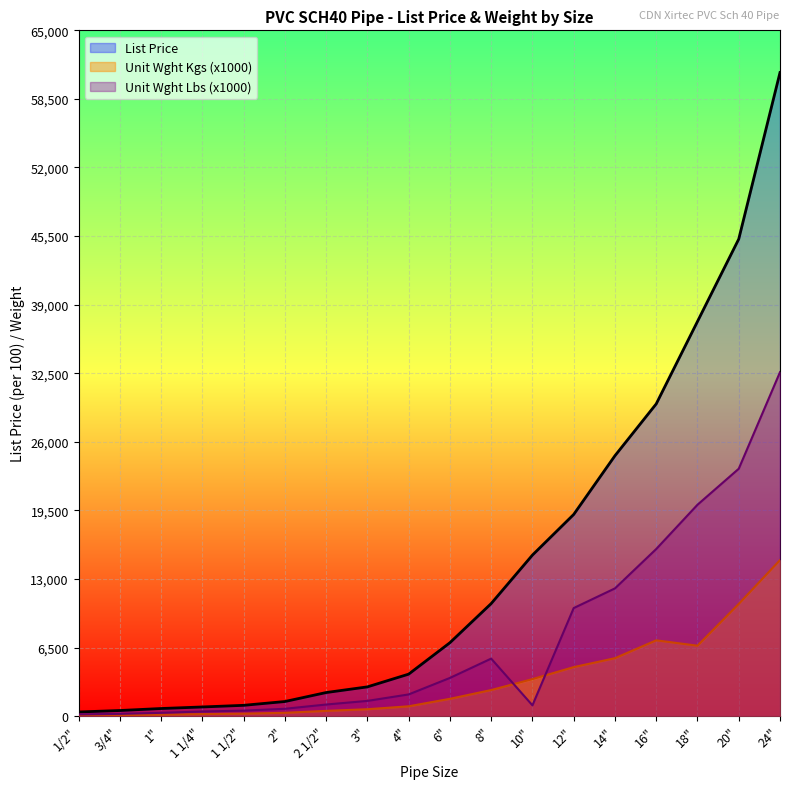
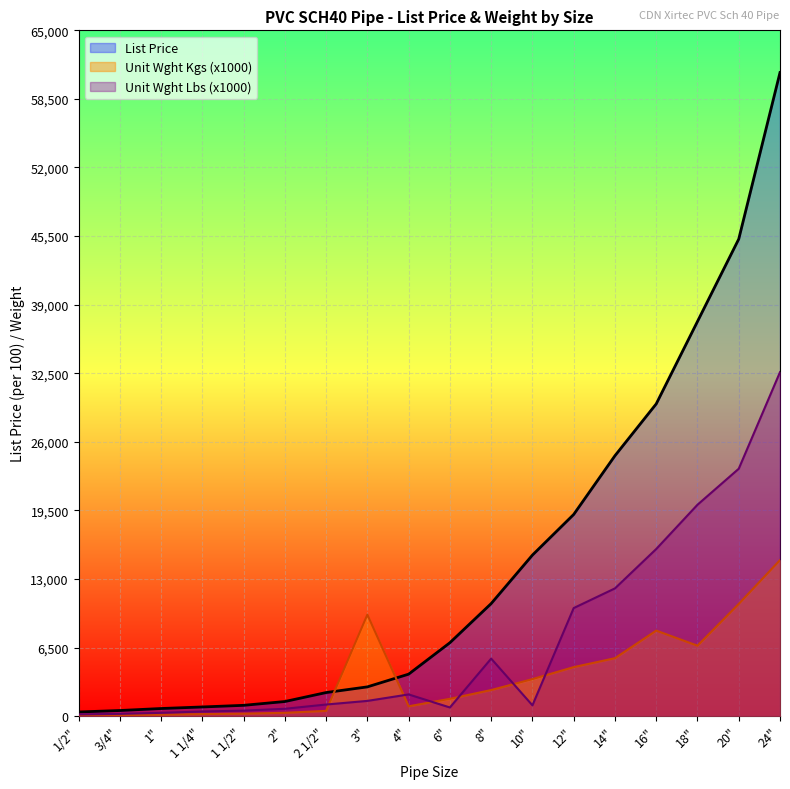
Unit Wght Kgs (x1000), 3": 700 -> 9,600
Unit Wght Lbs (x1000), 6": 3,600 -> 800
Unit Wght Kgs (x1000), 16": 7,200 -> 8,100
